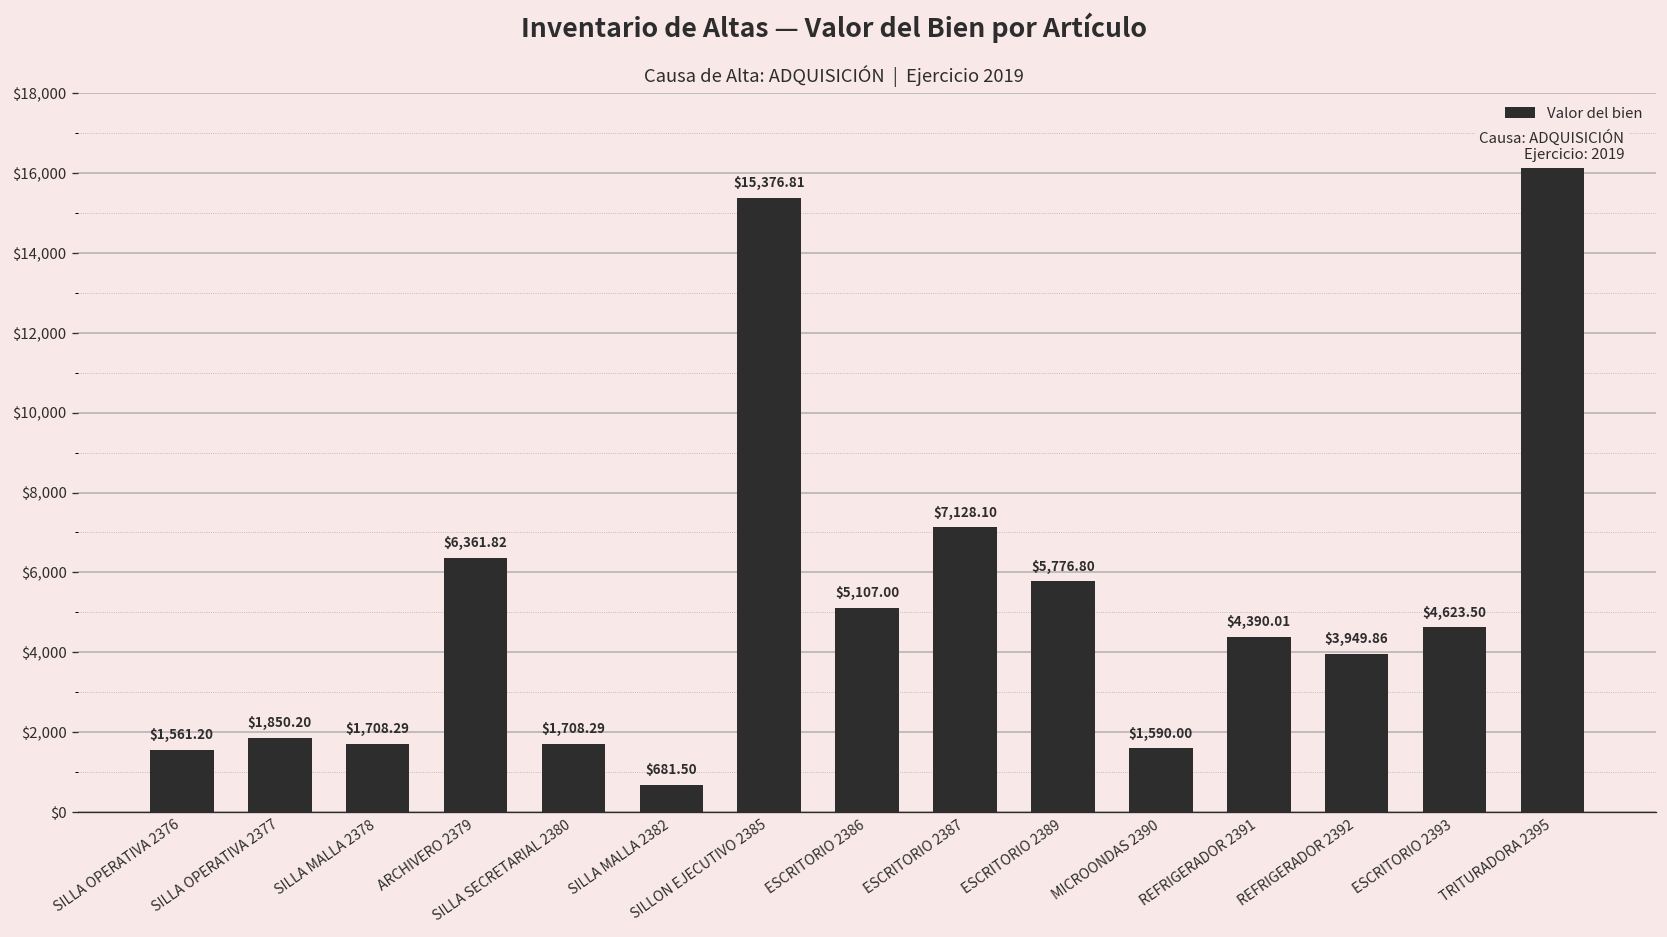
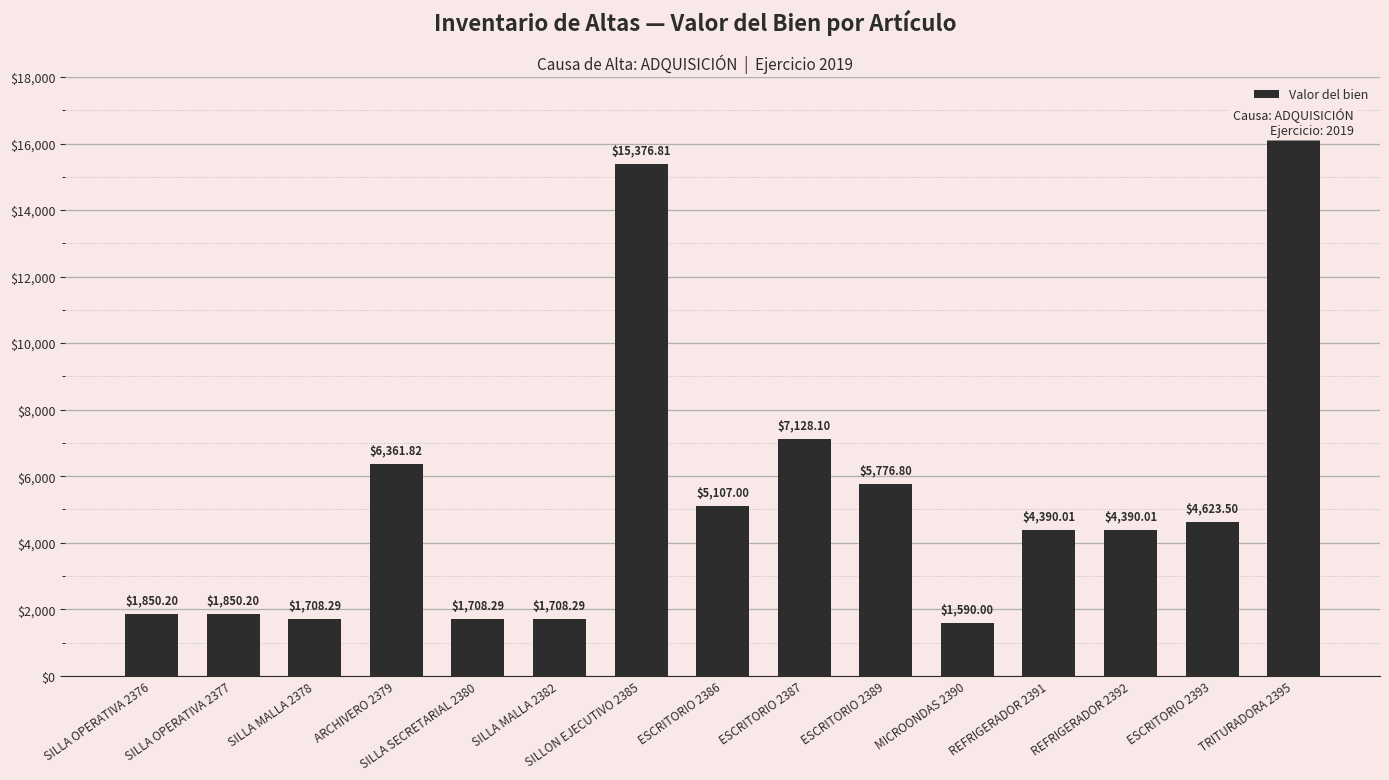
SILLA OPERATIVA 2376: $1,561.20 -> $1,850.20
SILLA MALLA 2382: $681.50 -> $1,708.29
REFRIGERADOR 2392: $3,949.86 -> $4,390.01
